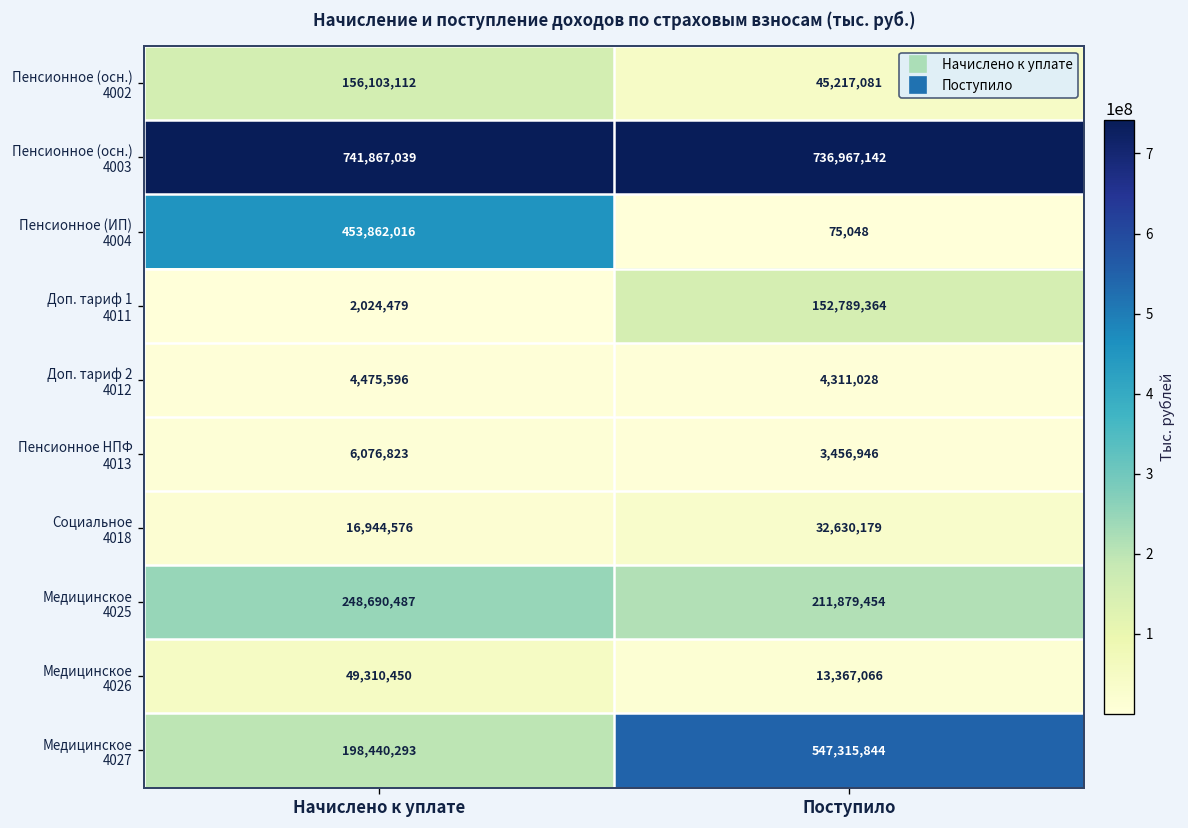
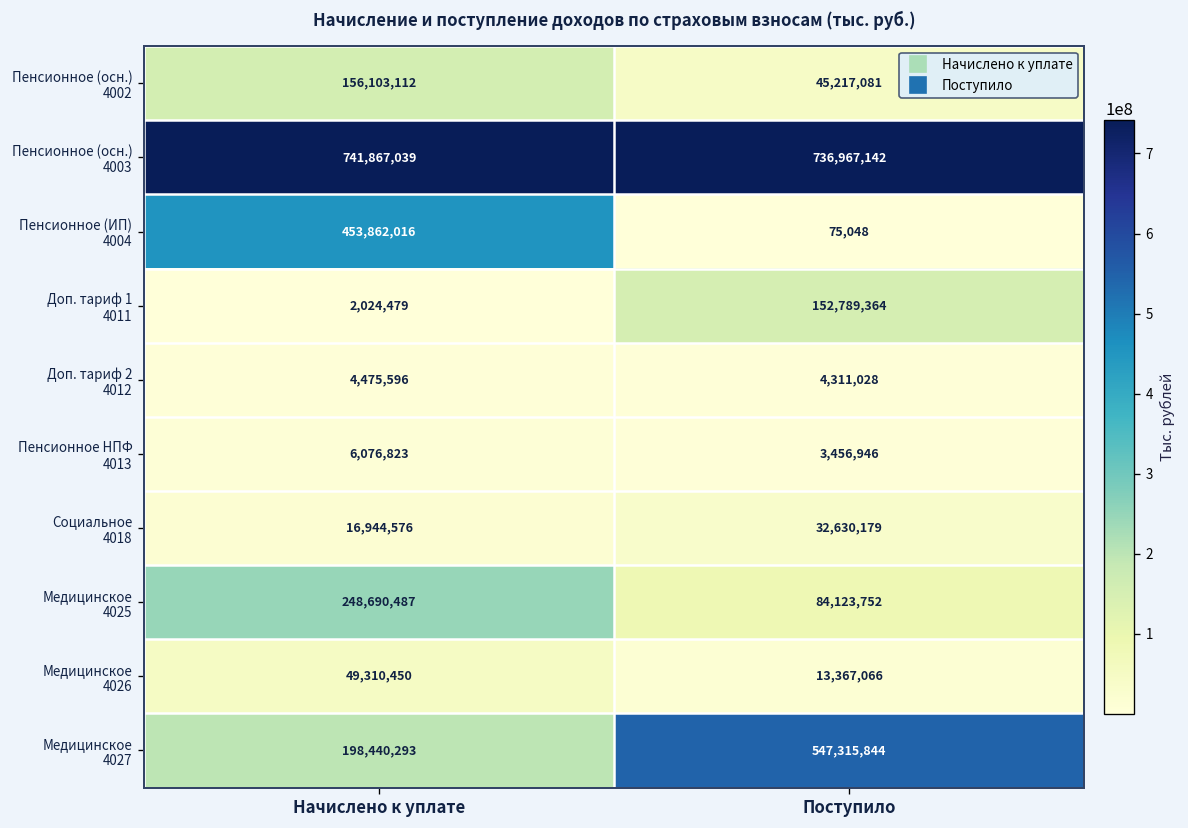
Медицинское 4025, Поступило: 211,879,454 -> 84,123,752
